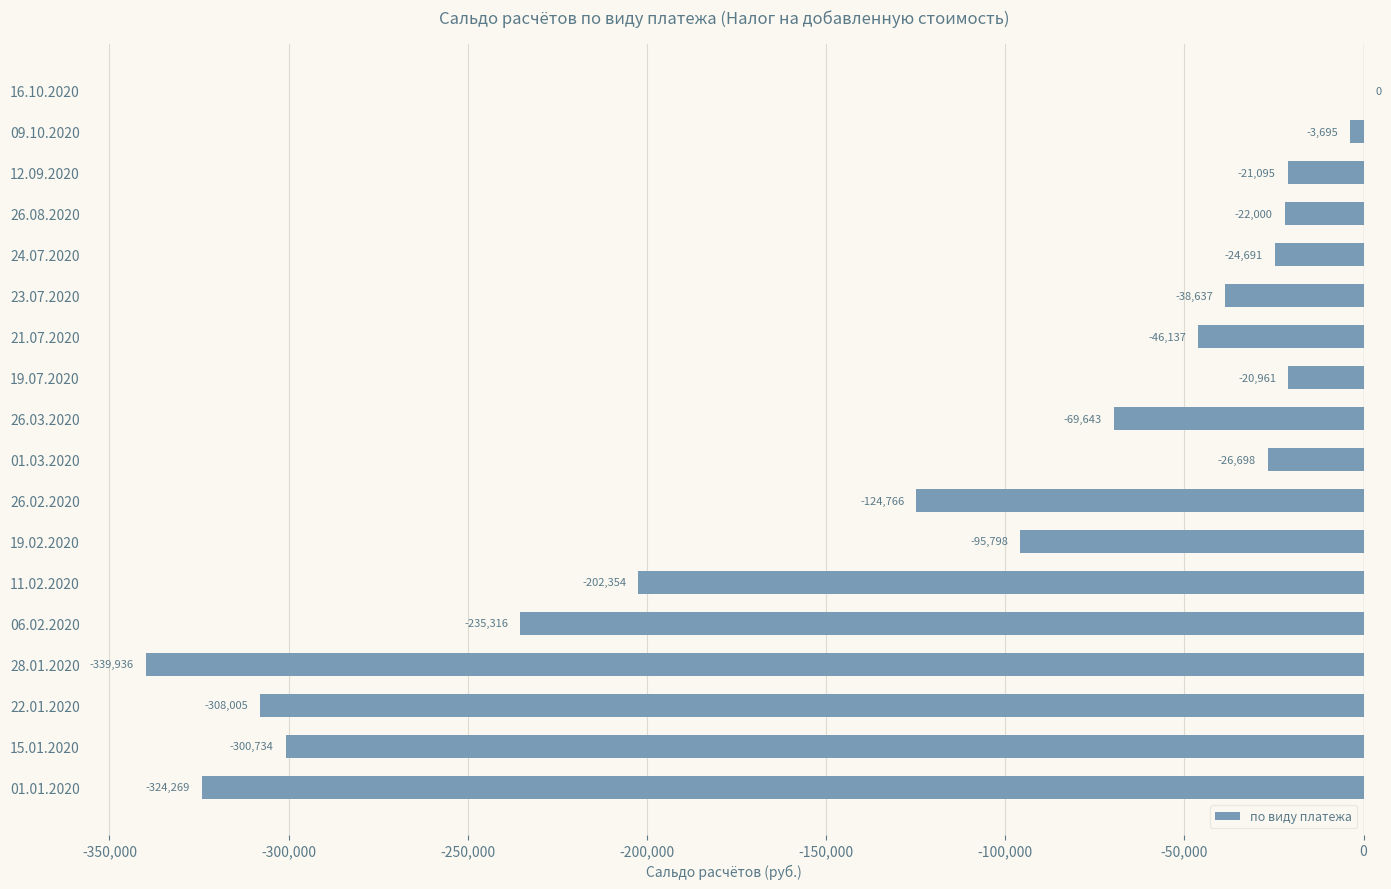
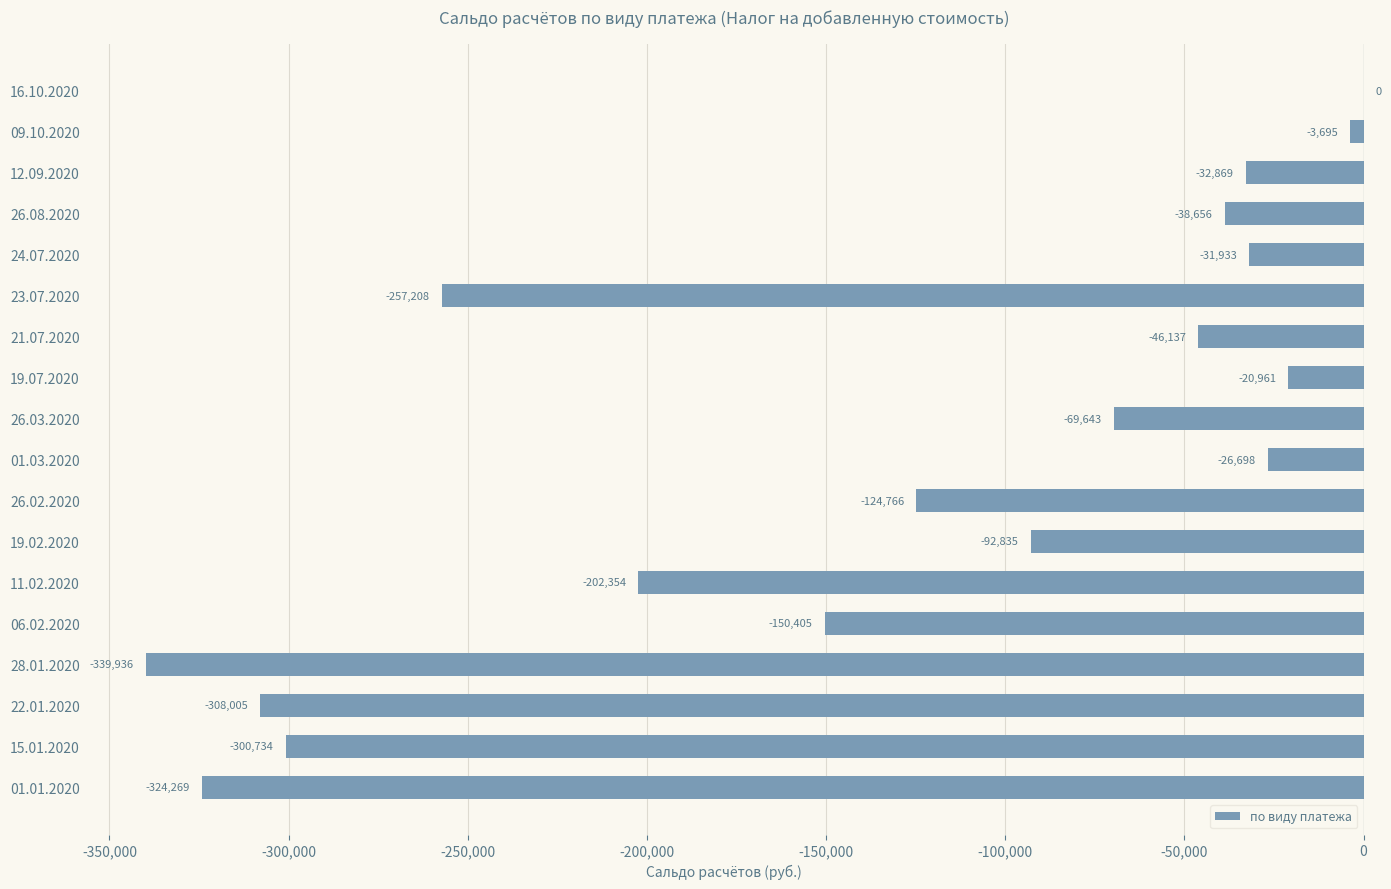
12.09.2020: -21,095 -> -32,869
26.08.2020: -22,000 -> -38,656
24.07.2020: -24,691 -> -31,933
23.07.2020: -38,637 -> -257,208
19.02.2020: -95,798 -> -92,835
06.02.2020: -235,316 -> -150,405
